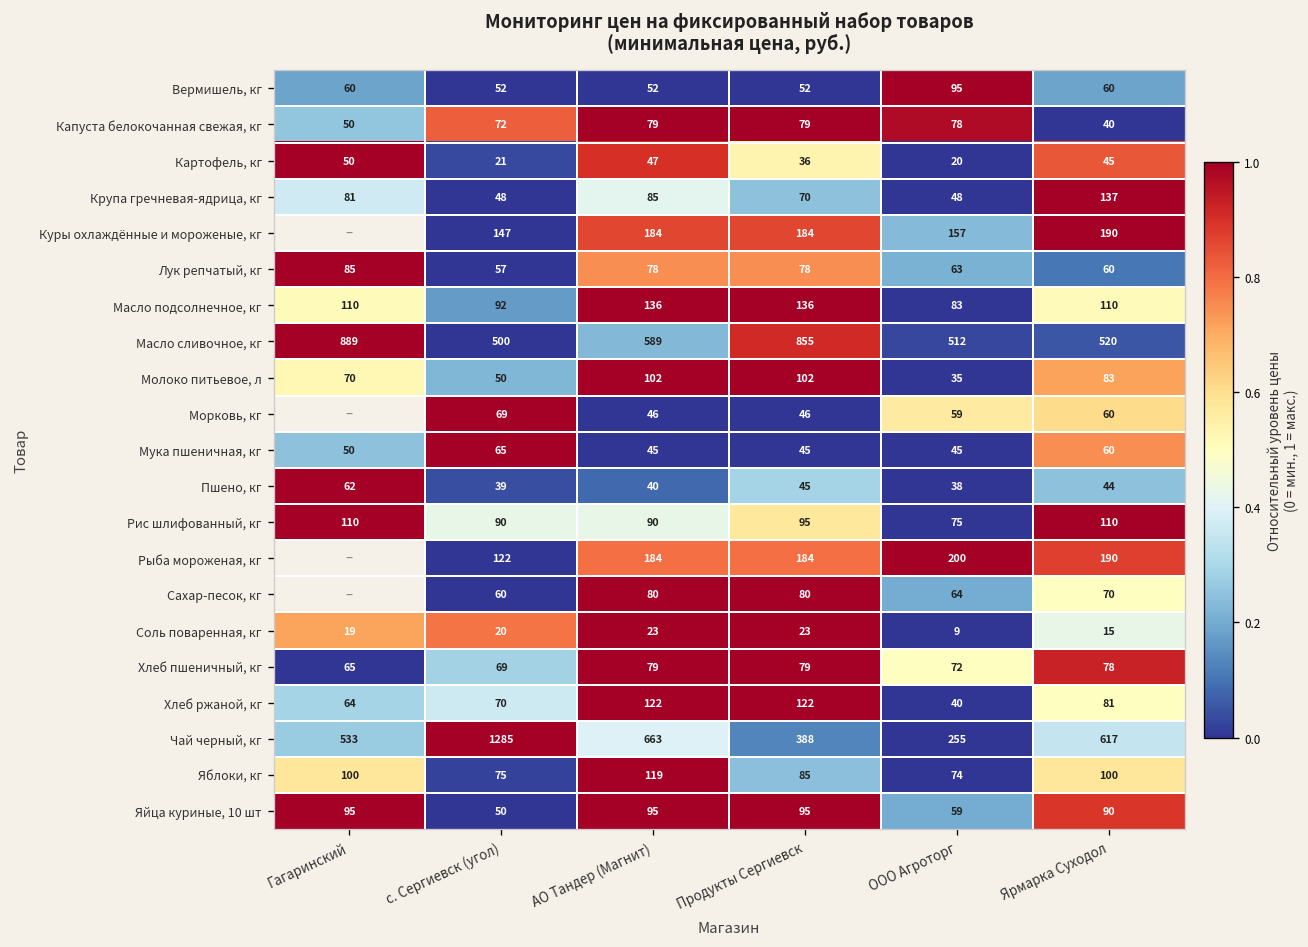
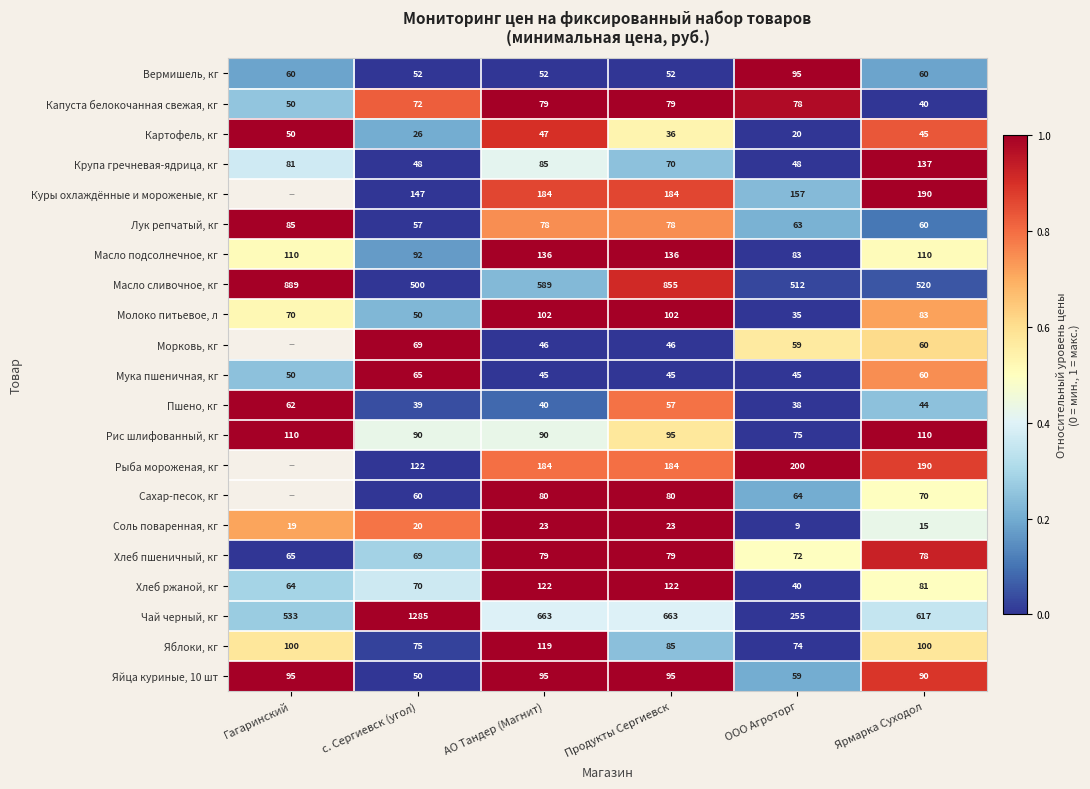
Картофель, кг, с. Сергиевск (угол): 21 -> 26
Пшено, кг, Продукты Сергиевск: 45 -> 57
Чай черный, кг, Продукты Сергиевск: 388 -> 663
